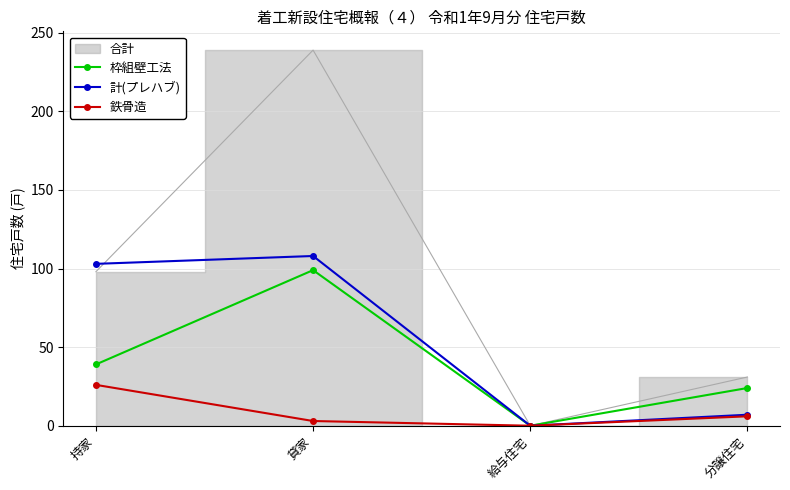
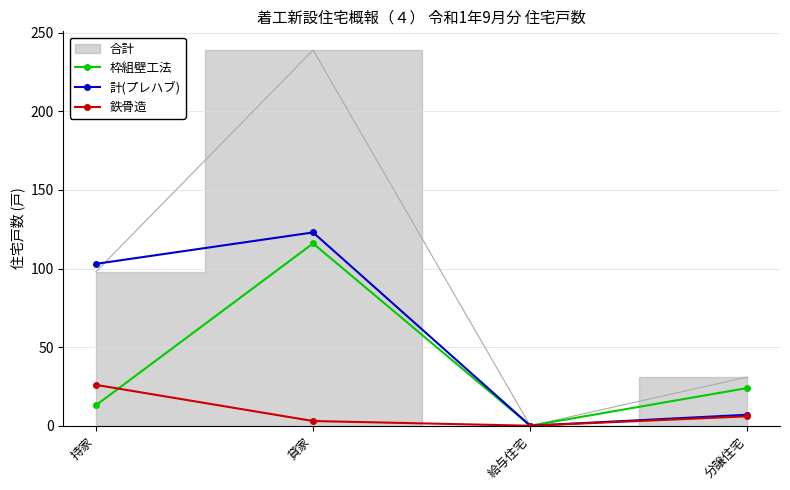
枠組壁工法, 持家: 39 -> 13
枠組壁工法, 貸家: 99 -> 116
計(プレハブ), 貸家: 108 -> 123
